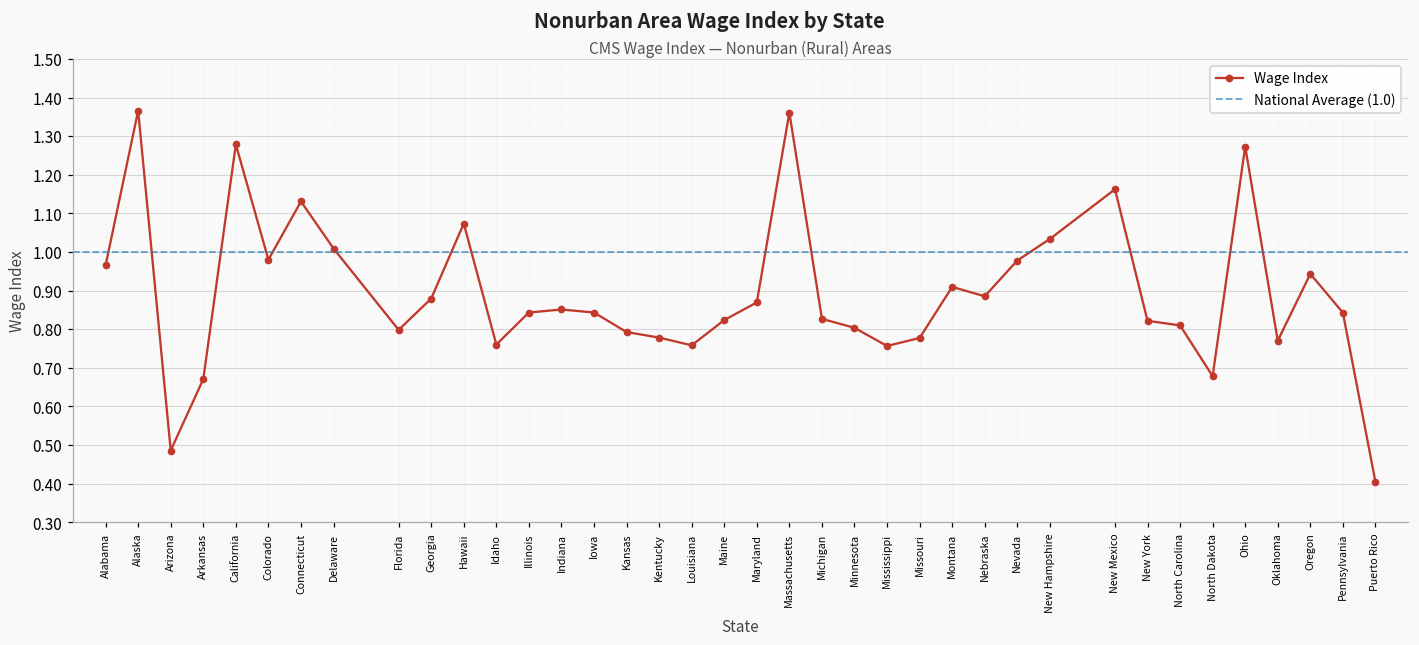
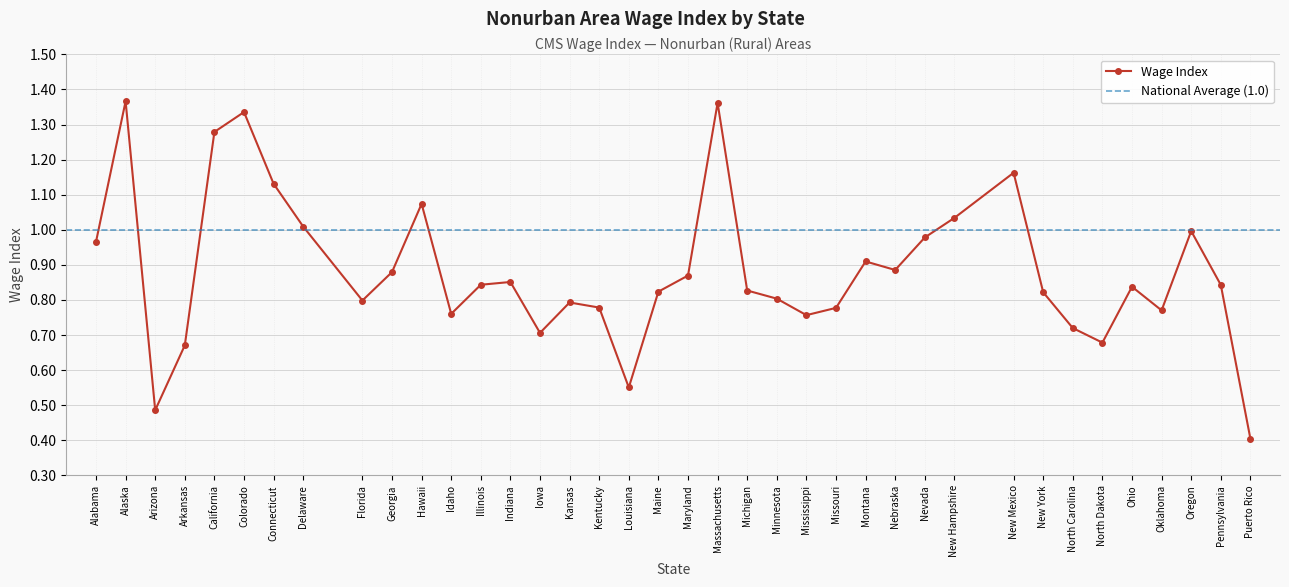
Colorado: 0.98 -> 1.34
Iowa: 0.84 -> 0.71
Louisiana: 0.76 -> 0.55
North Carolina: 0.81 -> 0.72
Ohio: 1.27 -> 0.84
Oregon: 0.94 -> 1.00
